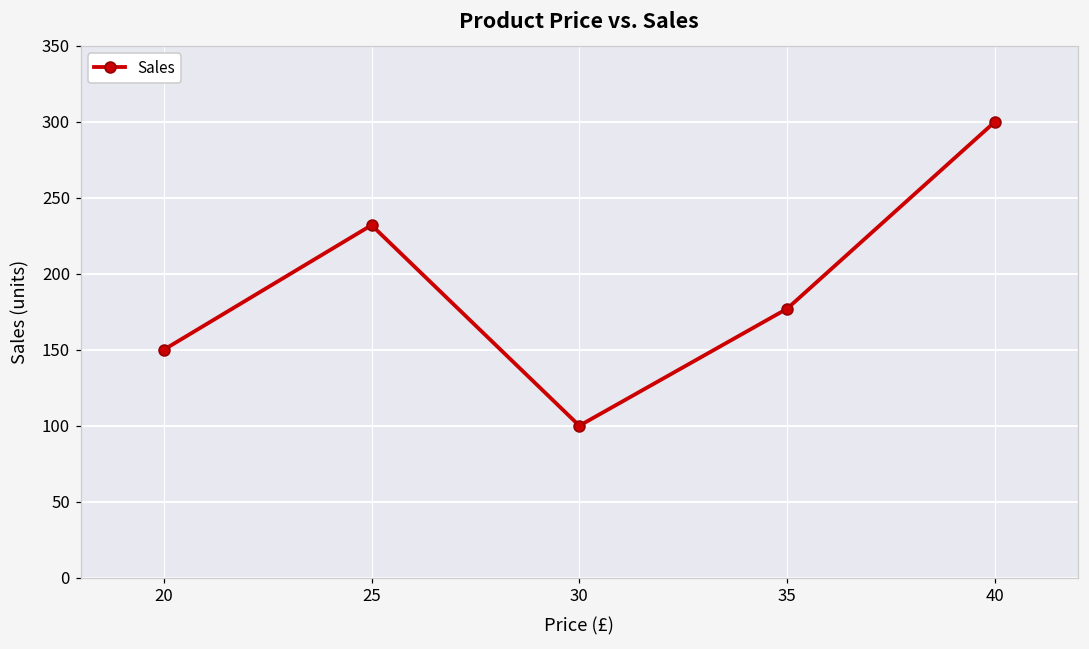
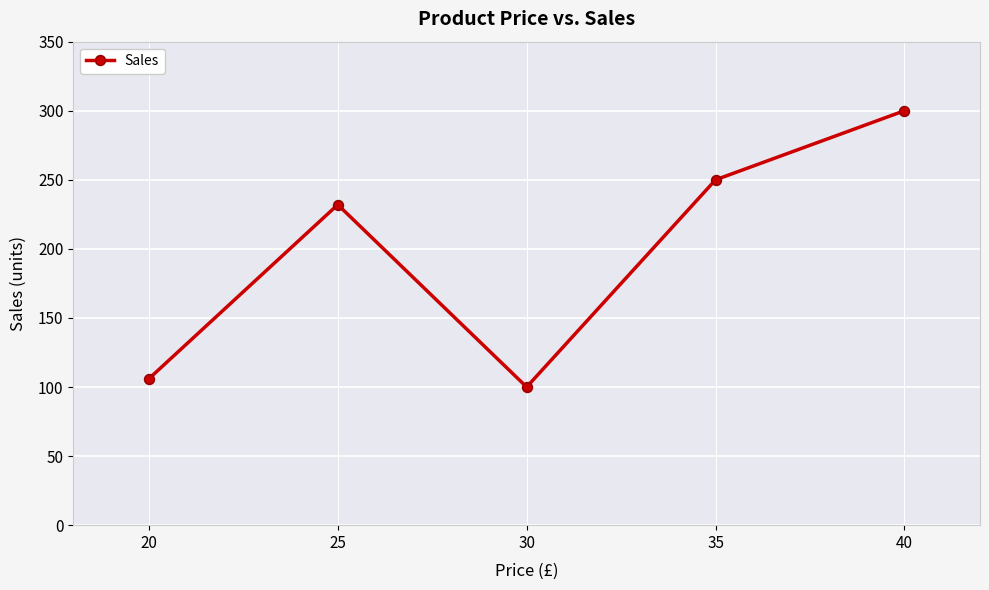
20: 150 -> 106
35: 177 -> 250
